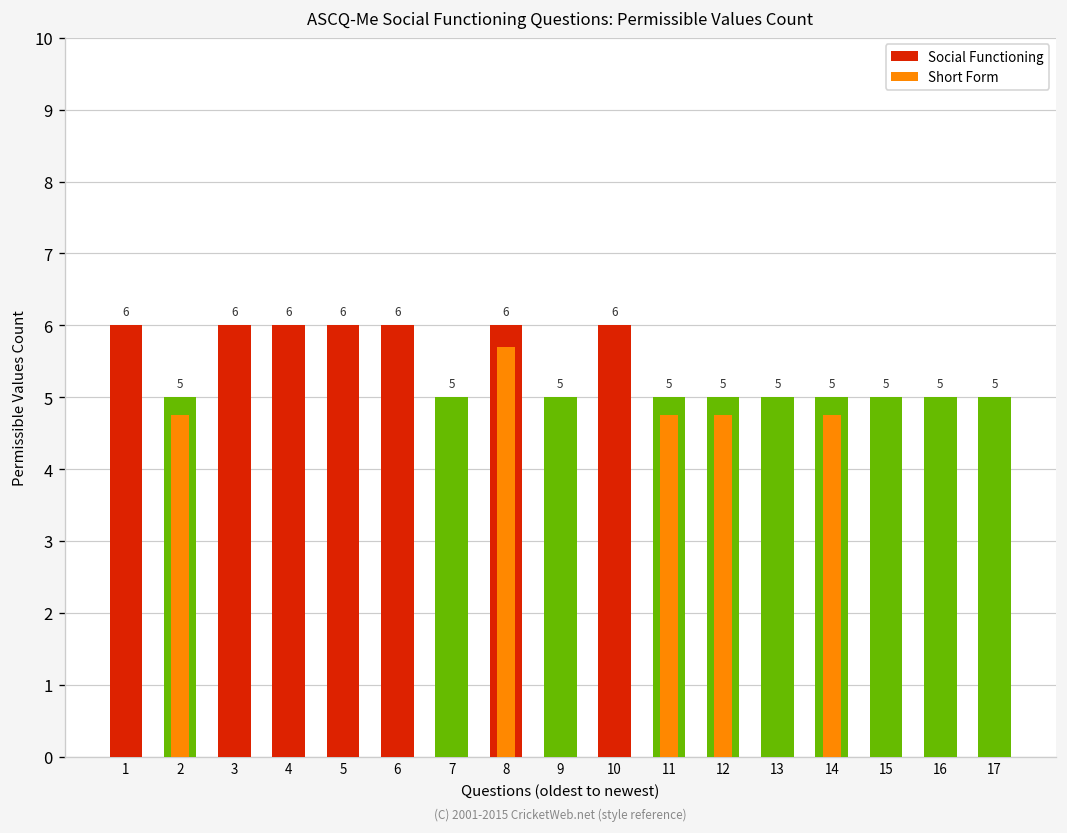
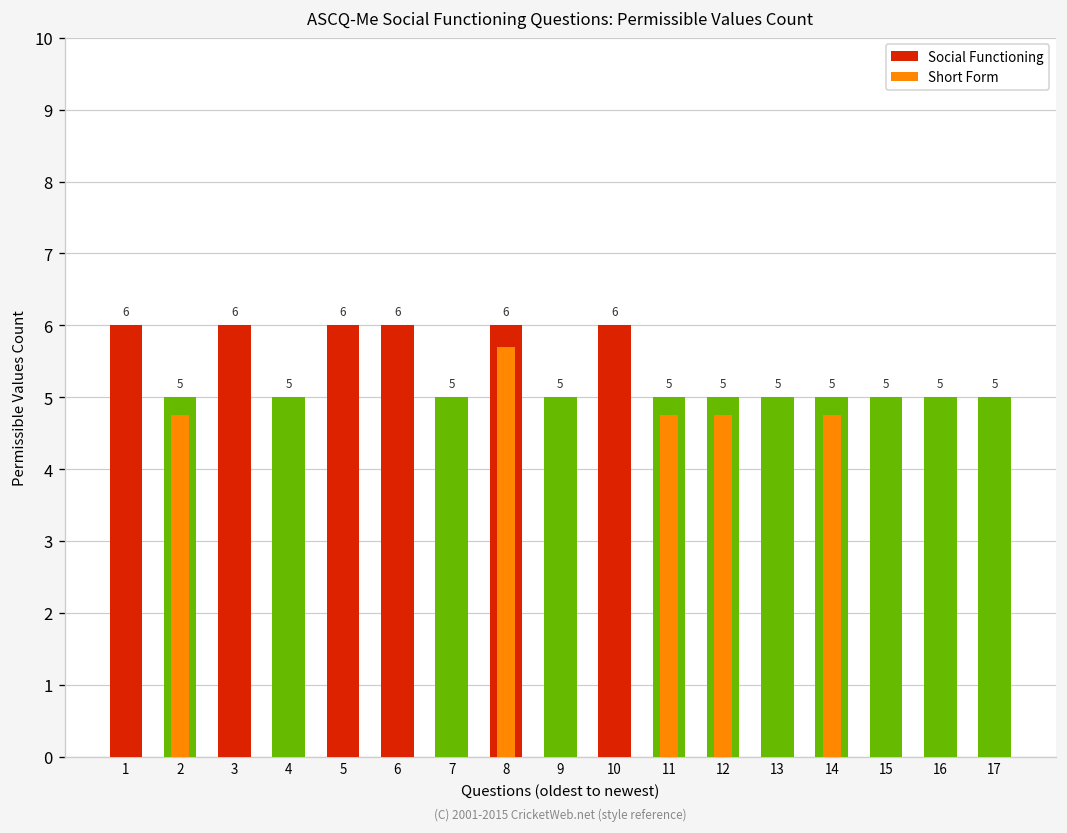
Social Functioning, 4: 6 -> 5
